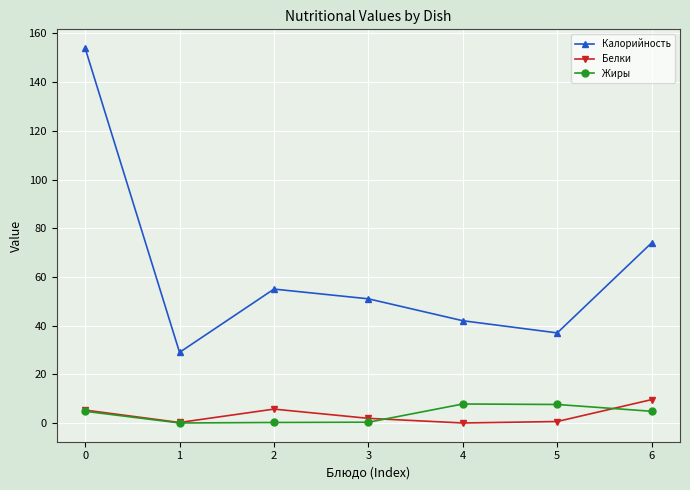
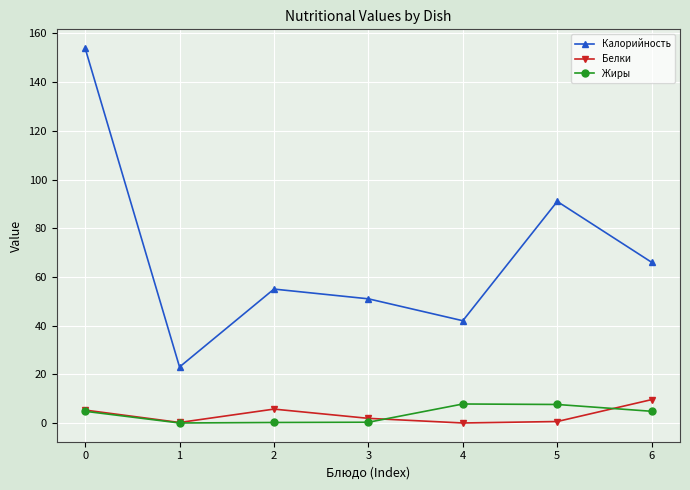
Калорийность, 1: 29 -> 23
Калорийность, 5: 37 -> 91
Калорийность, 6: 74 -> 66
